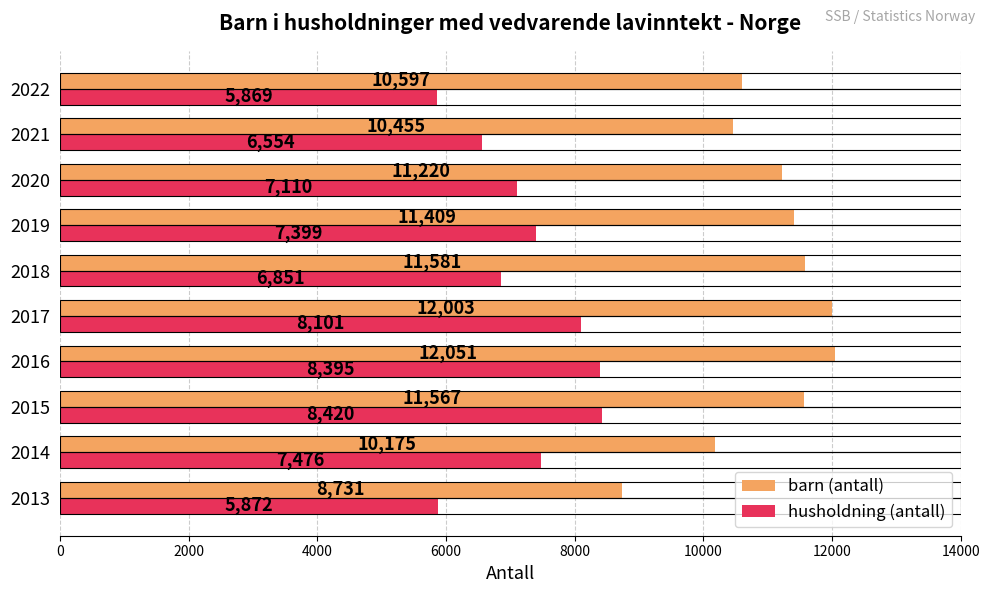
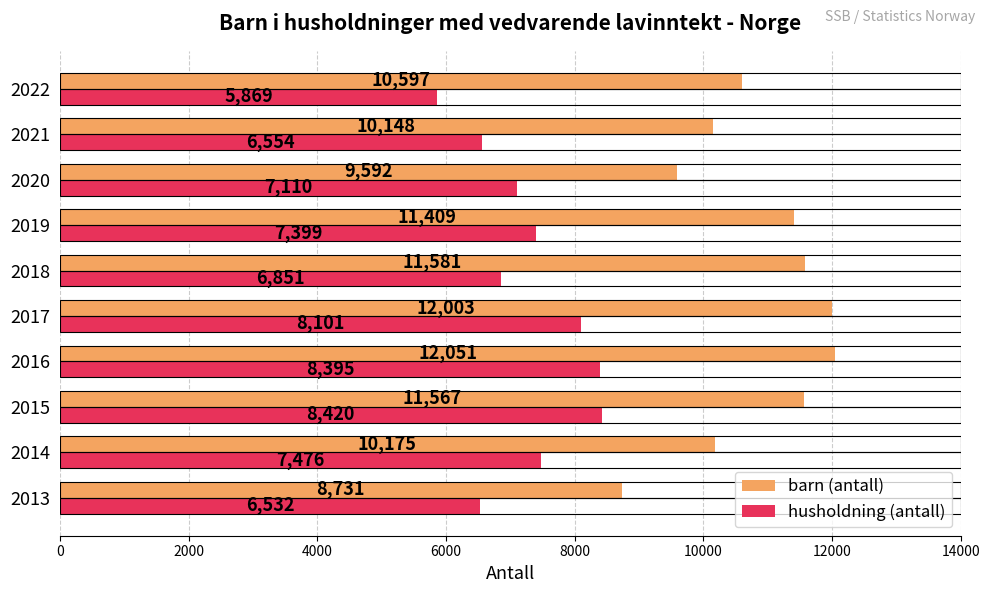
barn (antall), 2021: 10,455 -> 10,148
barn (antall), 2020: 11,220 -> 9,592
husholdning (antall), 2013: 5,872 -> 6,532
